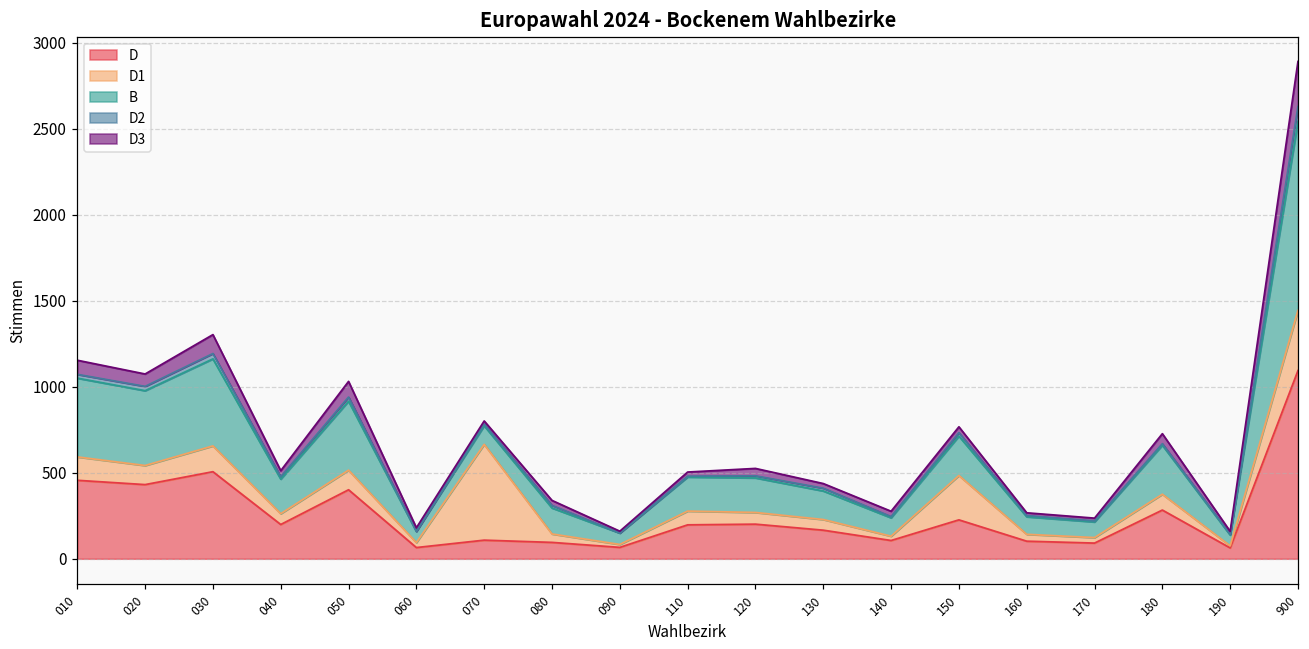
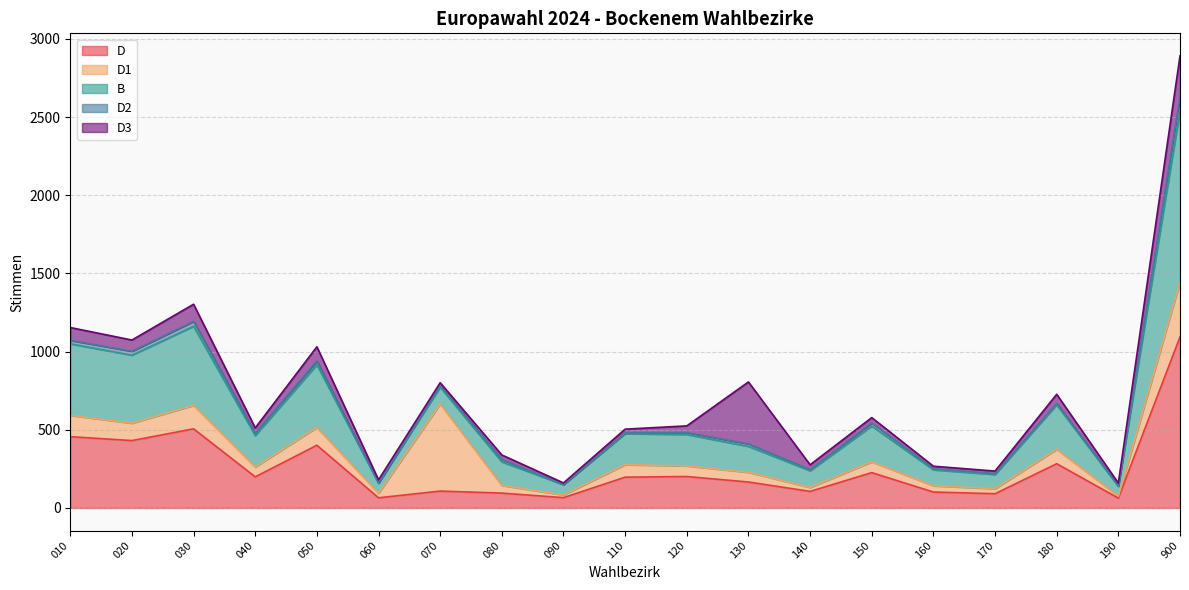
D3, 130: 30 -> 400
D1, 150: 260 -> 70
